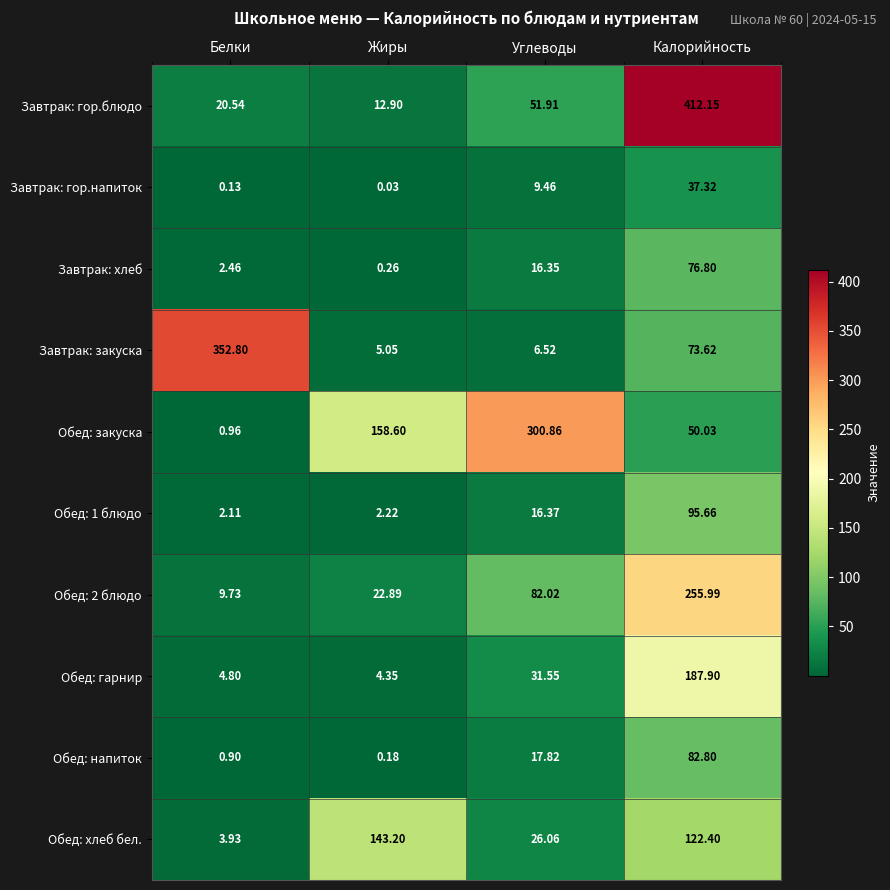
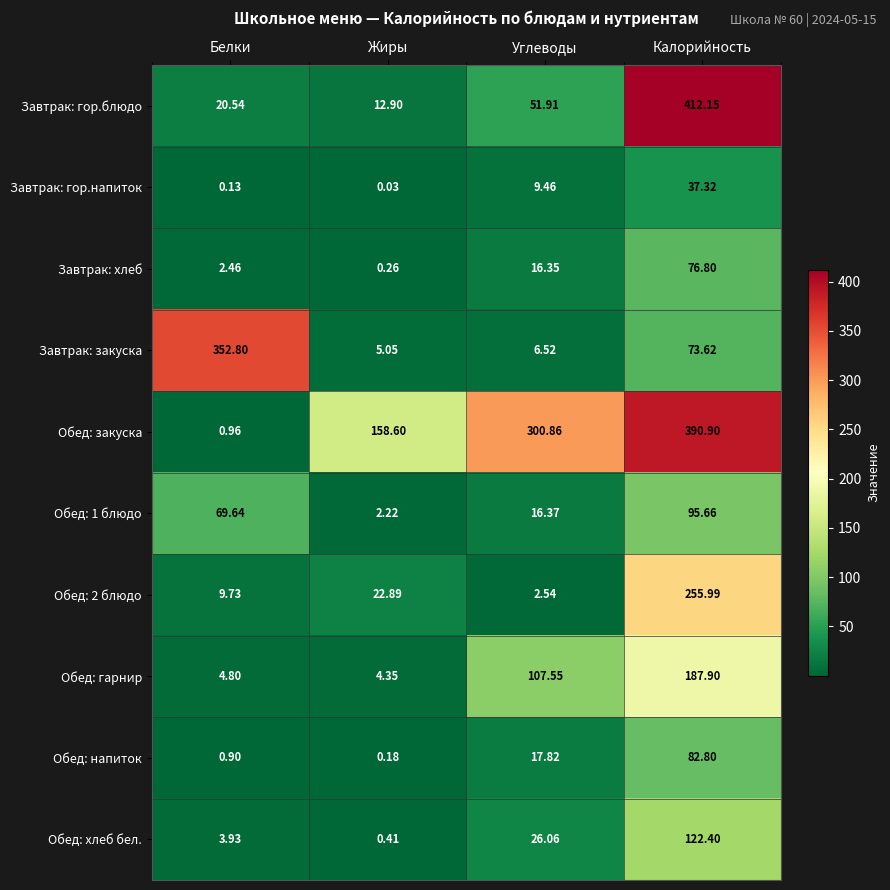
Обед: закуска, Калорийность: 50.03 -> 390.90
Обед: 1 блюдо, Белки: 2.11 -> 69.64
Обед: 2 блюдо, Углеводы: 82.02 -> 2.54
Обед: гарнир, Углеводы: 31.55 -> 107.55
Обед: хлеб бел., Жиры: 143.20 -> 0.41
